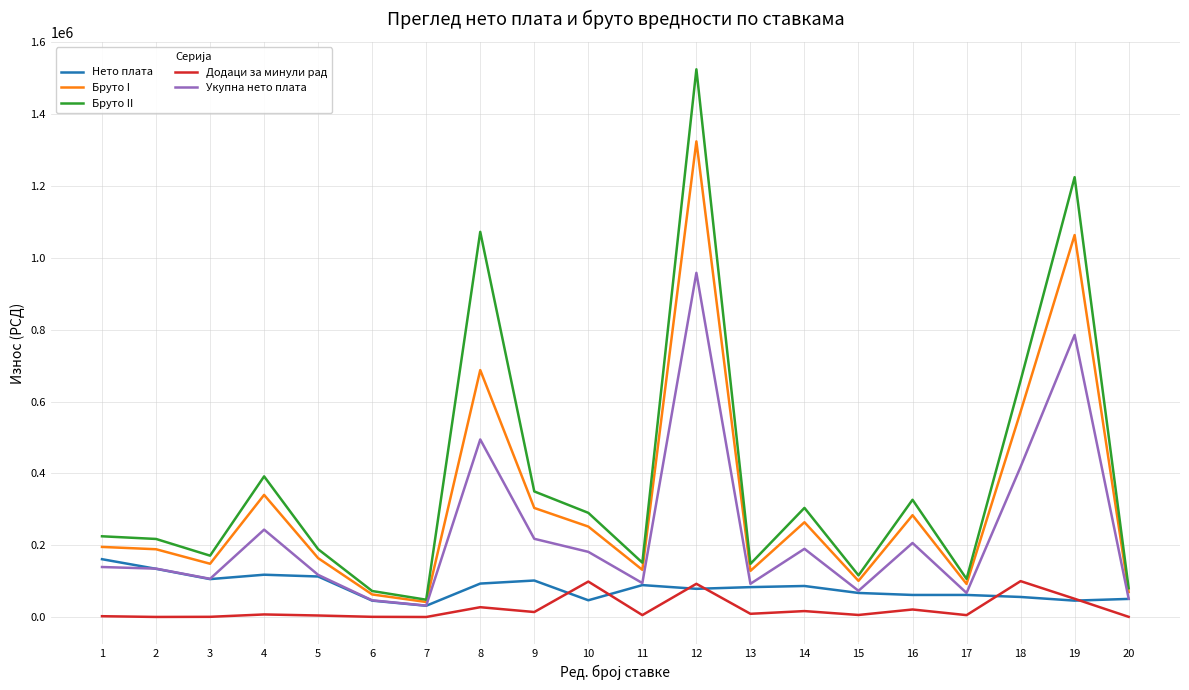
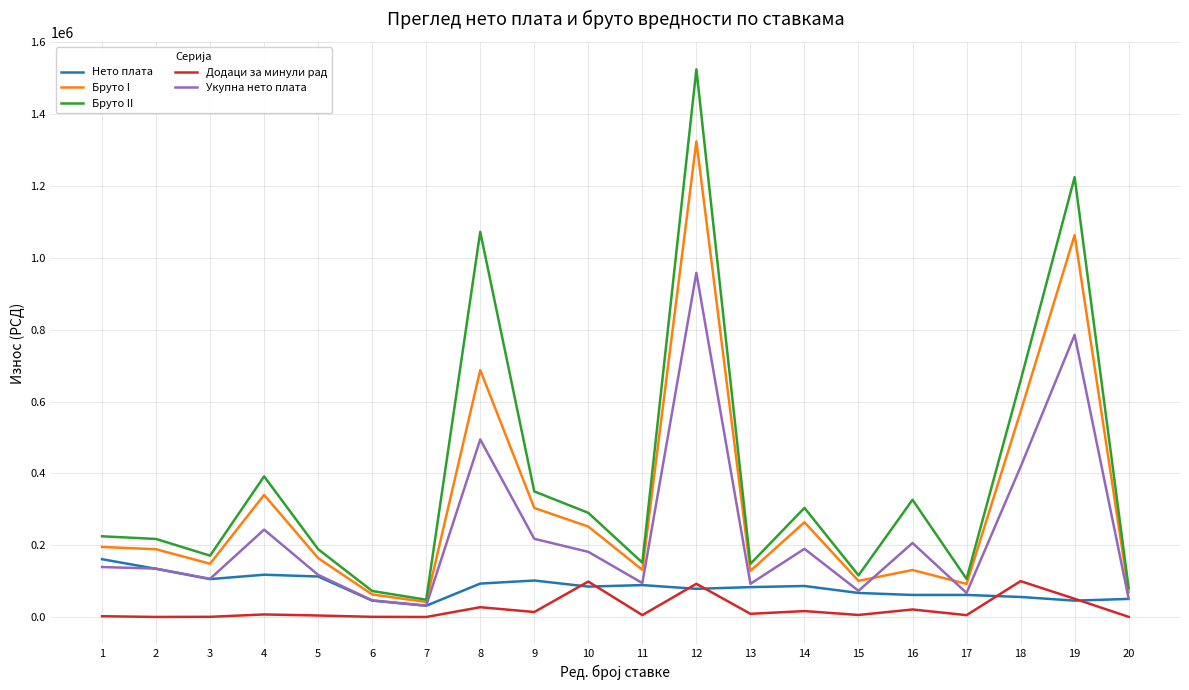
Нето плата, 10: 50000 -> 80000
Бруто I, 16: 280000 -> 130000
